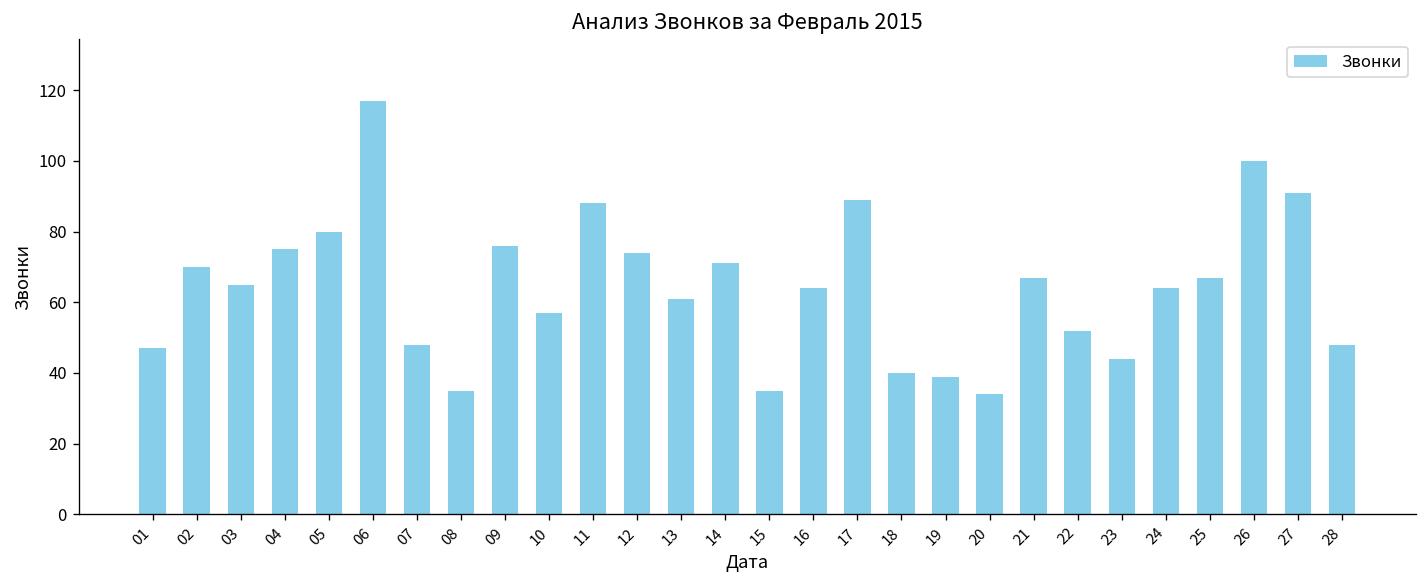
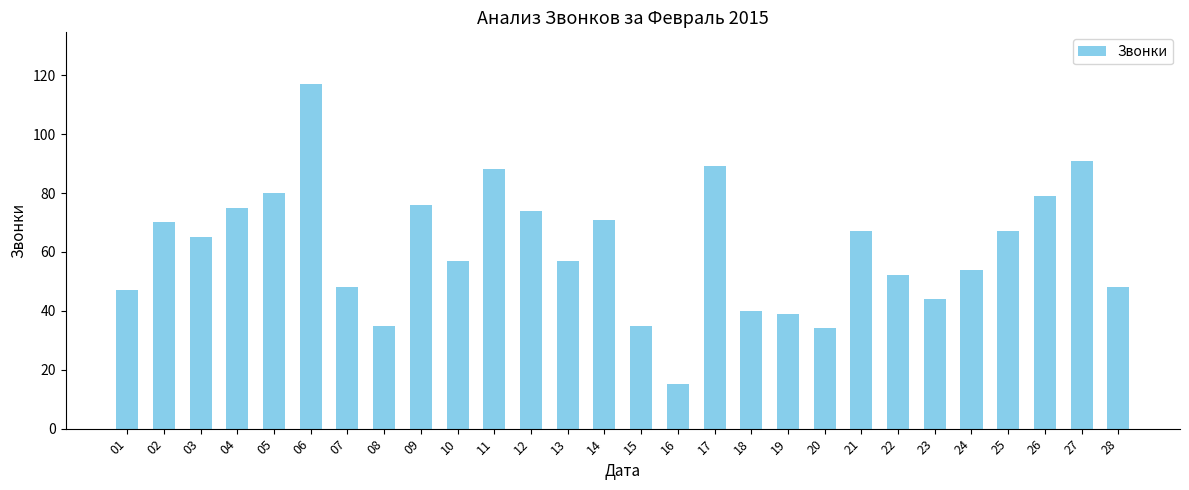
13: 61 -> 57
16: 64 -> 15
24: 64 -> 54
26: 100 -> 79
